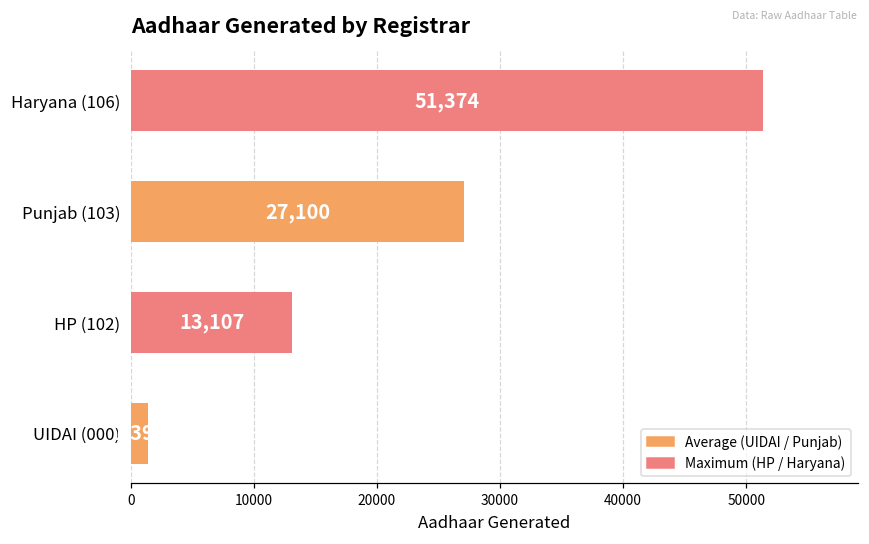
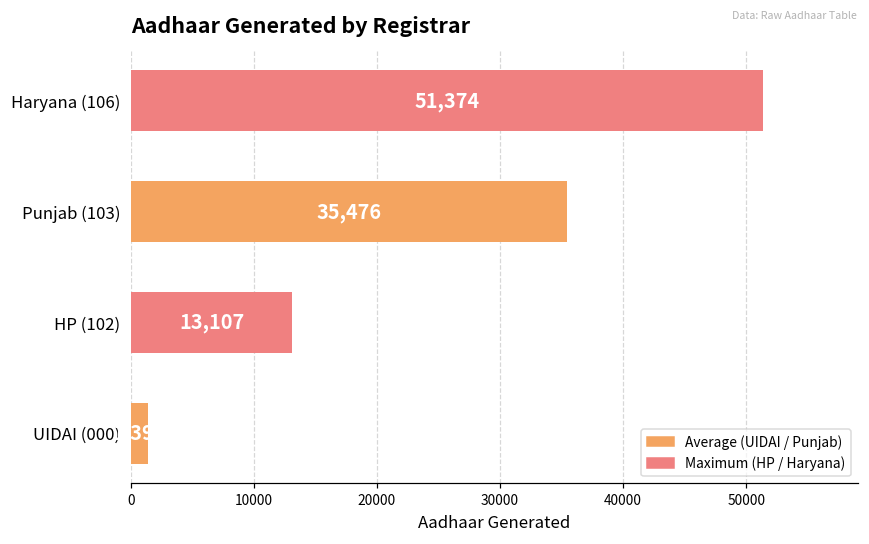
Punjab (103): 27,100 -> 35,476
